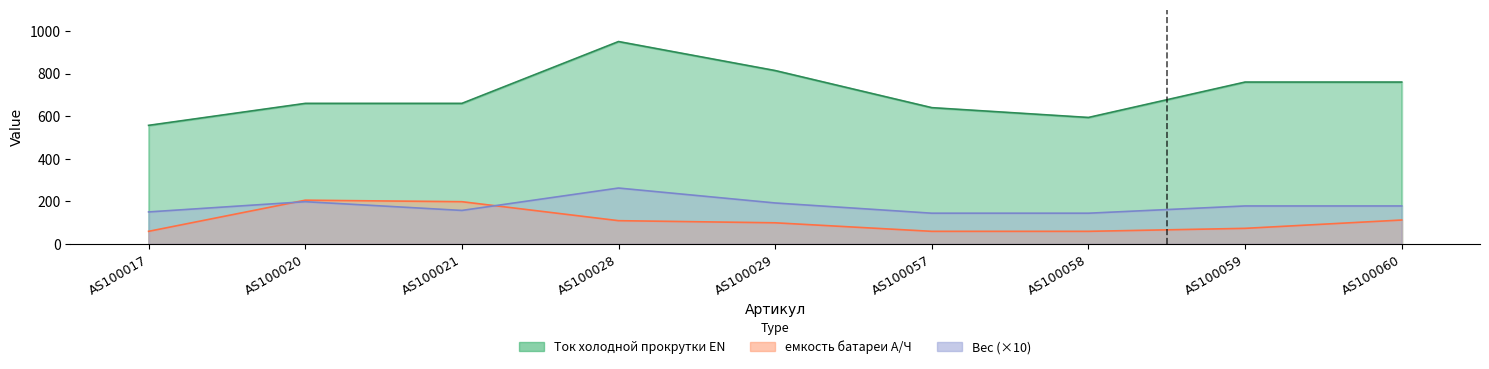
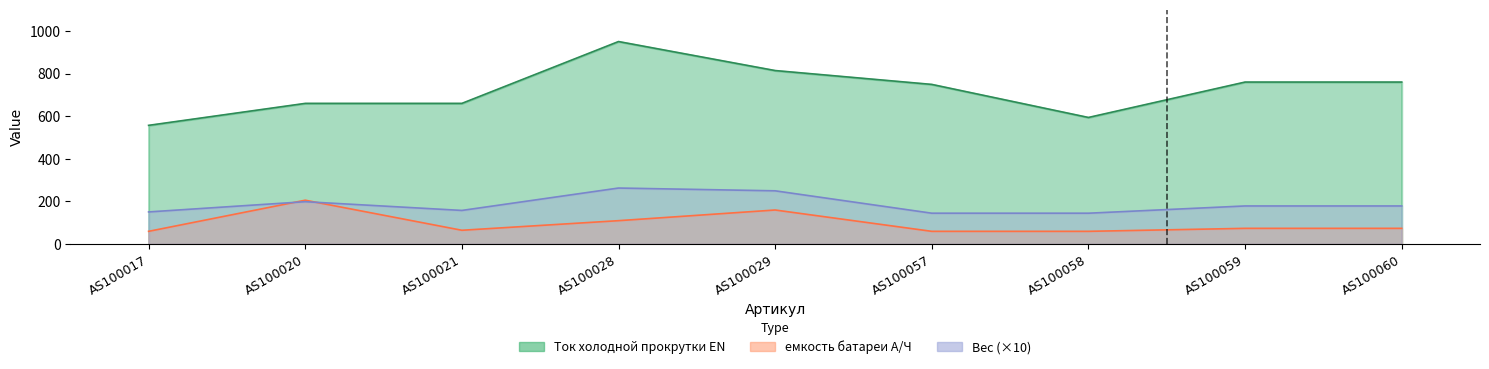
емкость батареи А/Ч, AS100021: 200 -> 70
емкость батареи А/Ч, AS100029: 100 -> 160
Вес (×10), AS100029: 190 -> 250
Ток холодной прокрутки EN, AS100057: 640 -> 750
емкость батареи А/Ч, AS100060: 110 -> 70
